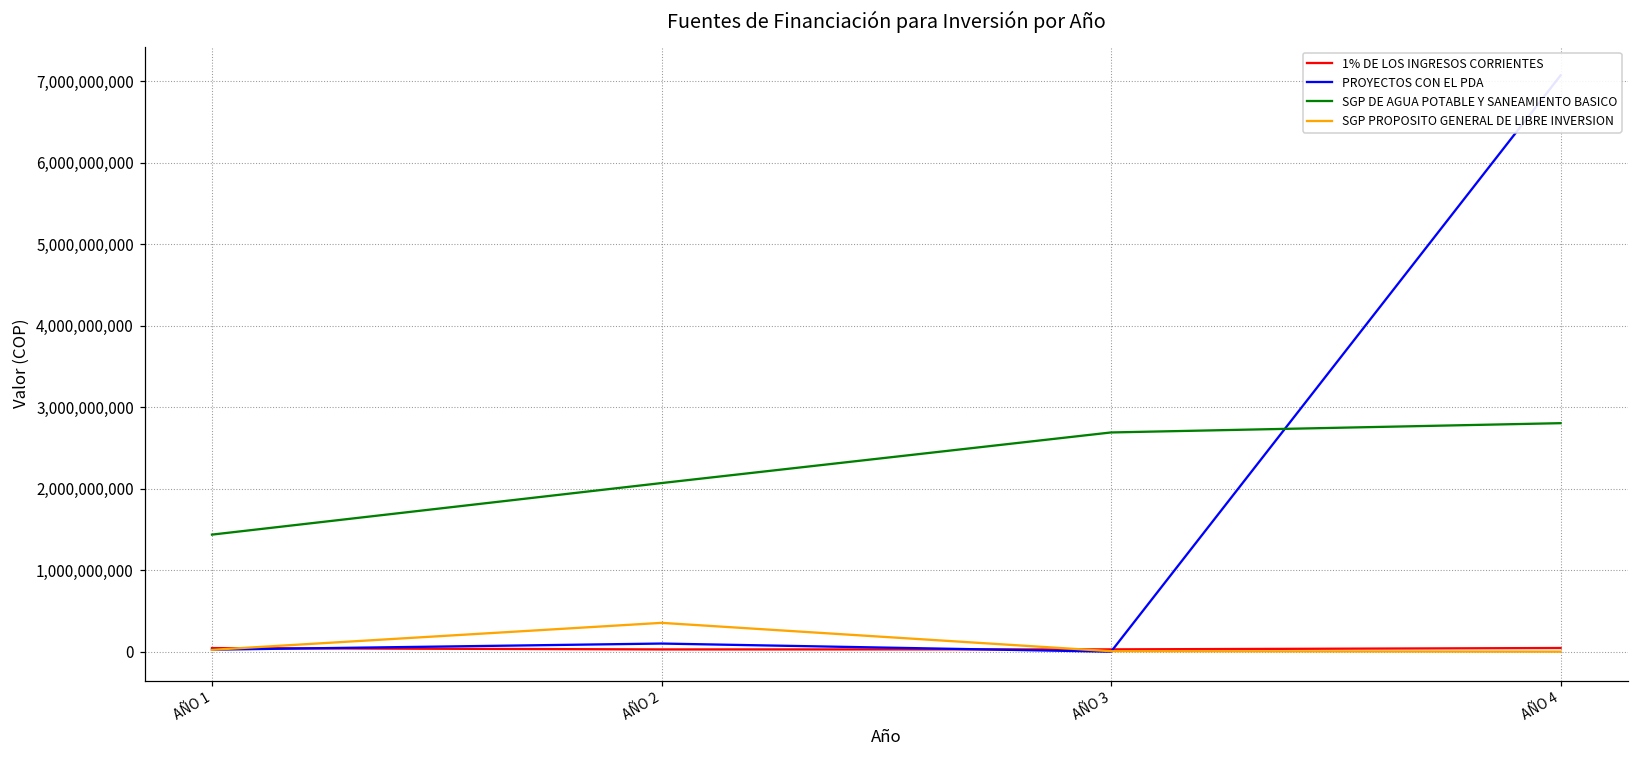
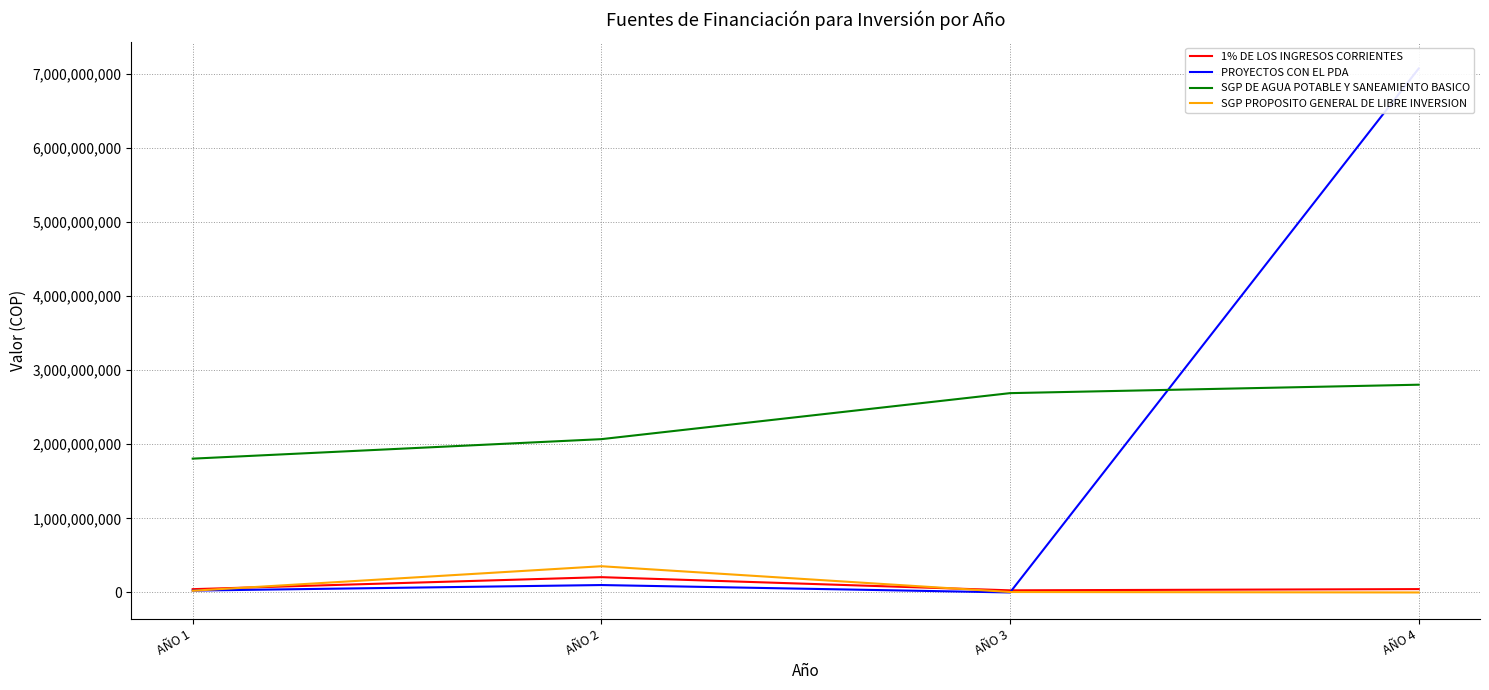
SGP DE AGUA POTABLE Y SANEAMIENTO BASICO, AÑO 1: 1,400,000,000 -> 1,800,000,000
1% DE LOS INGRESOS CORRIENTES, AÑO 2: 0 -> 200,000,000
